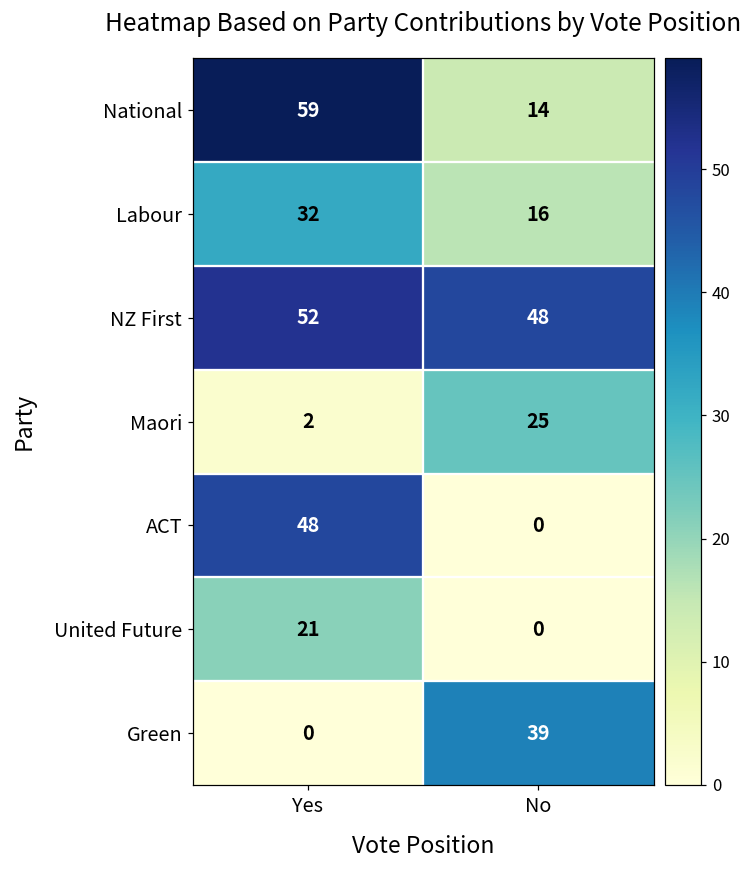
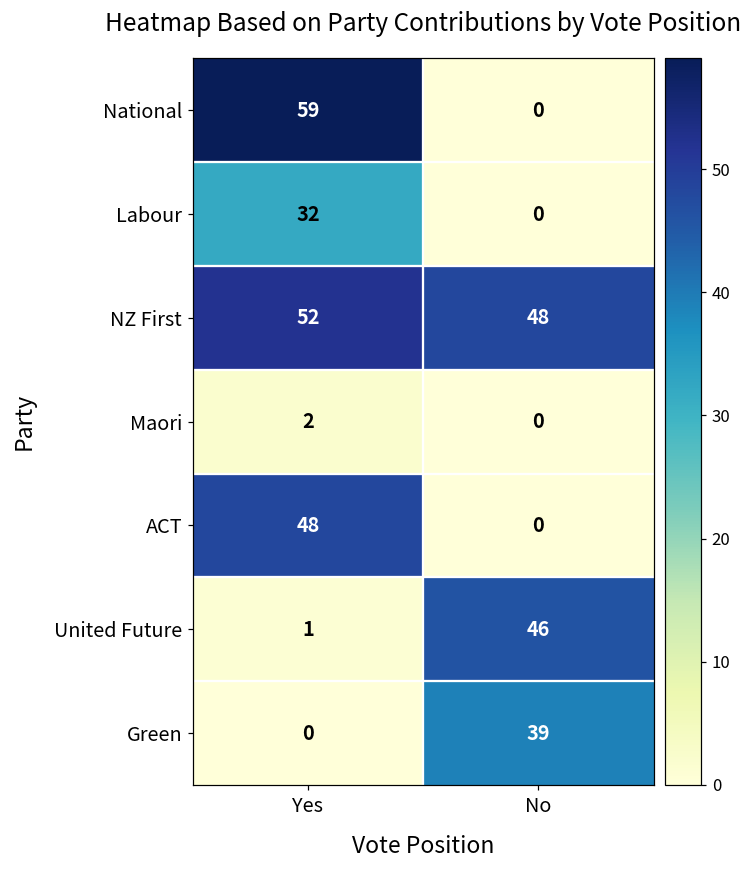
National, No: 14 -> 0
Labour, No: 16 -> 0
Maori, No: 25 -> 0
United Future, Yes: 21 -> 1
United Future, No: 0 -> 46
